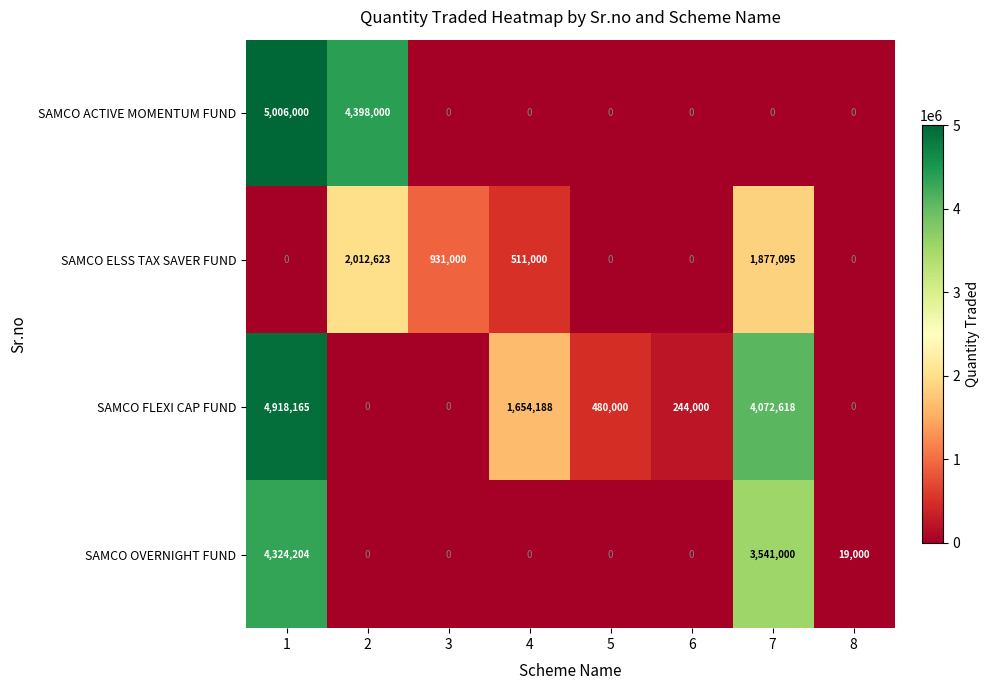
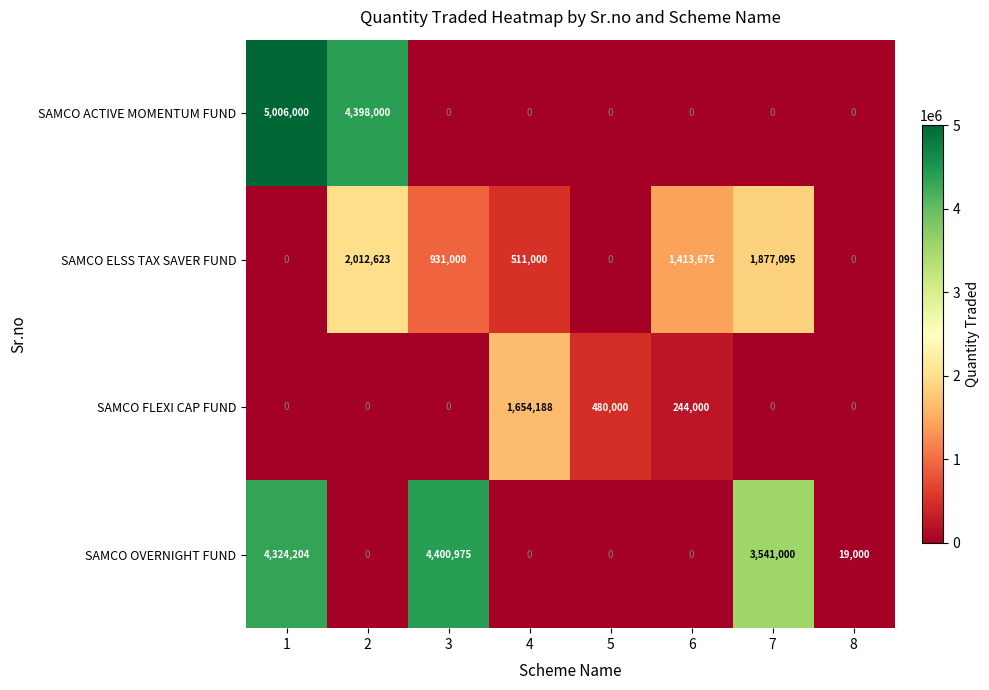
SAMCO ELSS TAX SAVER FUND, 6: 0 -> 1,413,675
SAMCO FLEXI CAP FUND, 1: 4,918,165 -> 0
SAMCO FLEXI CAP FUND, 7: 4,072,618 -> 0
SAMCO OVERNIGHT FUND, 3: 0 -> 4,400,975
